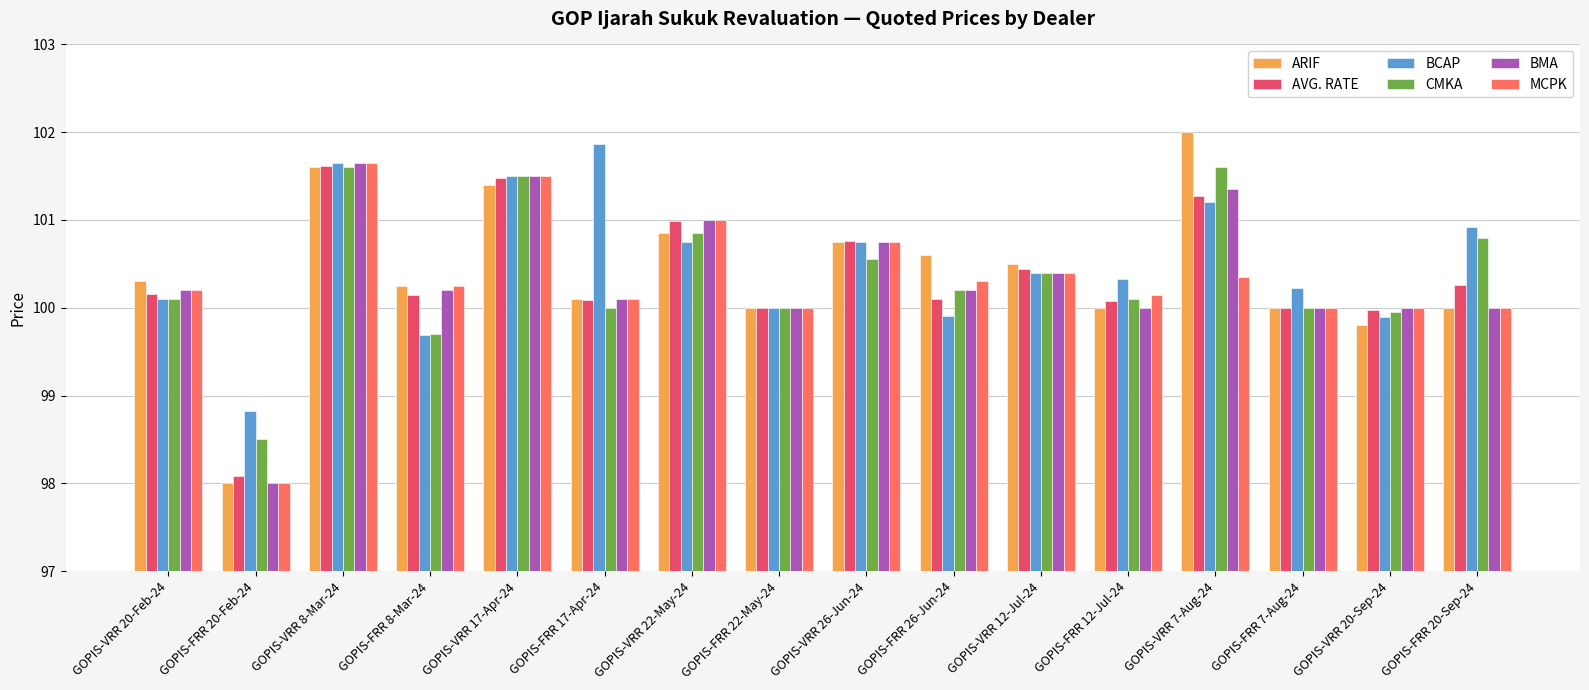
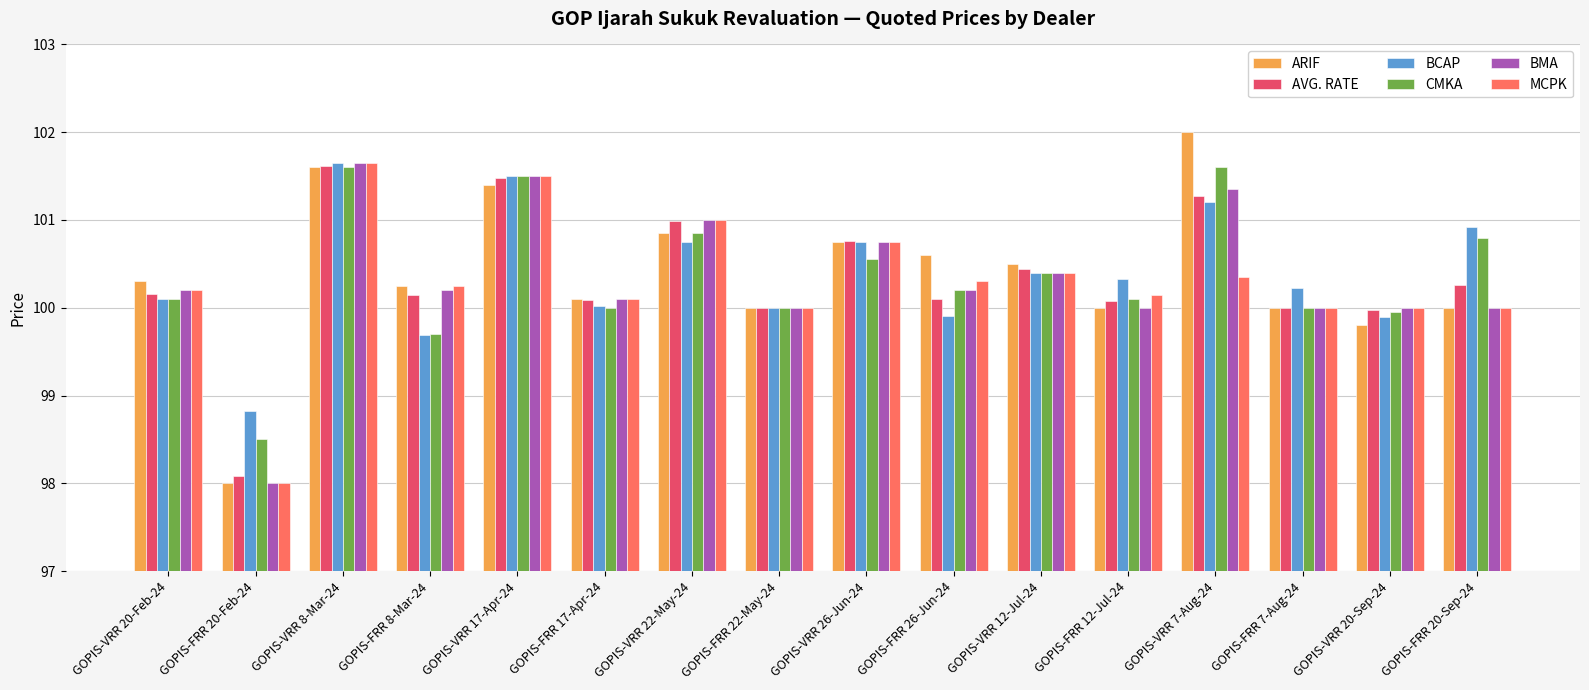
BCAP, GOPIS-FRR 17-Apr-24: 101.9 -> 100.0
